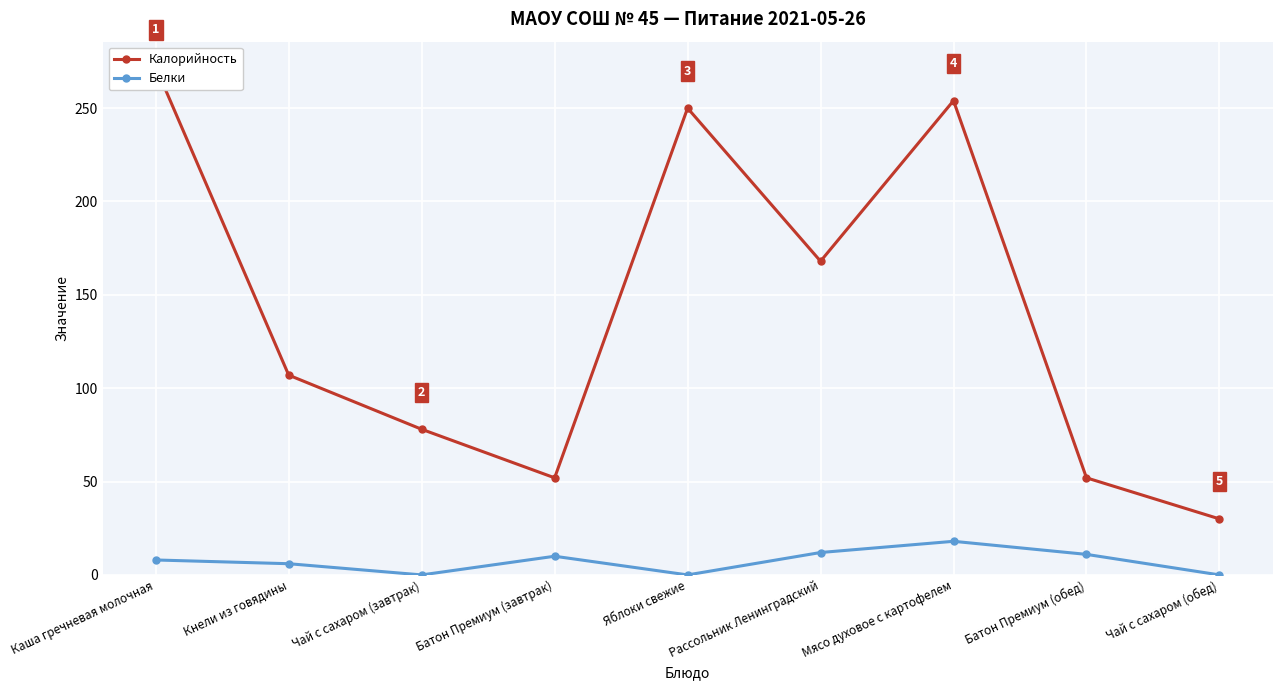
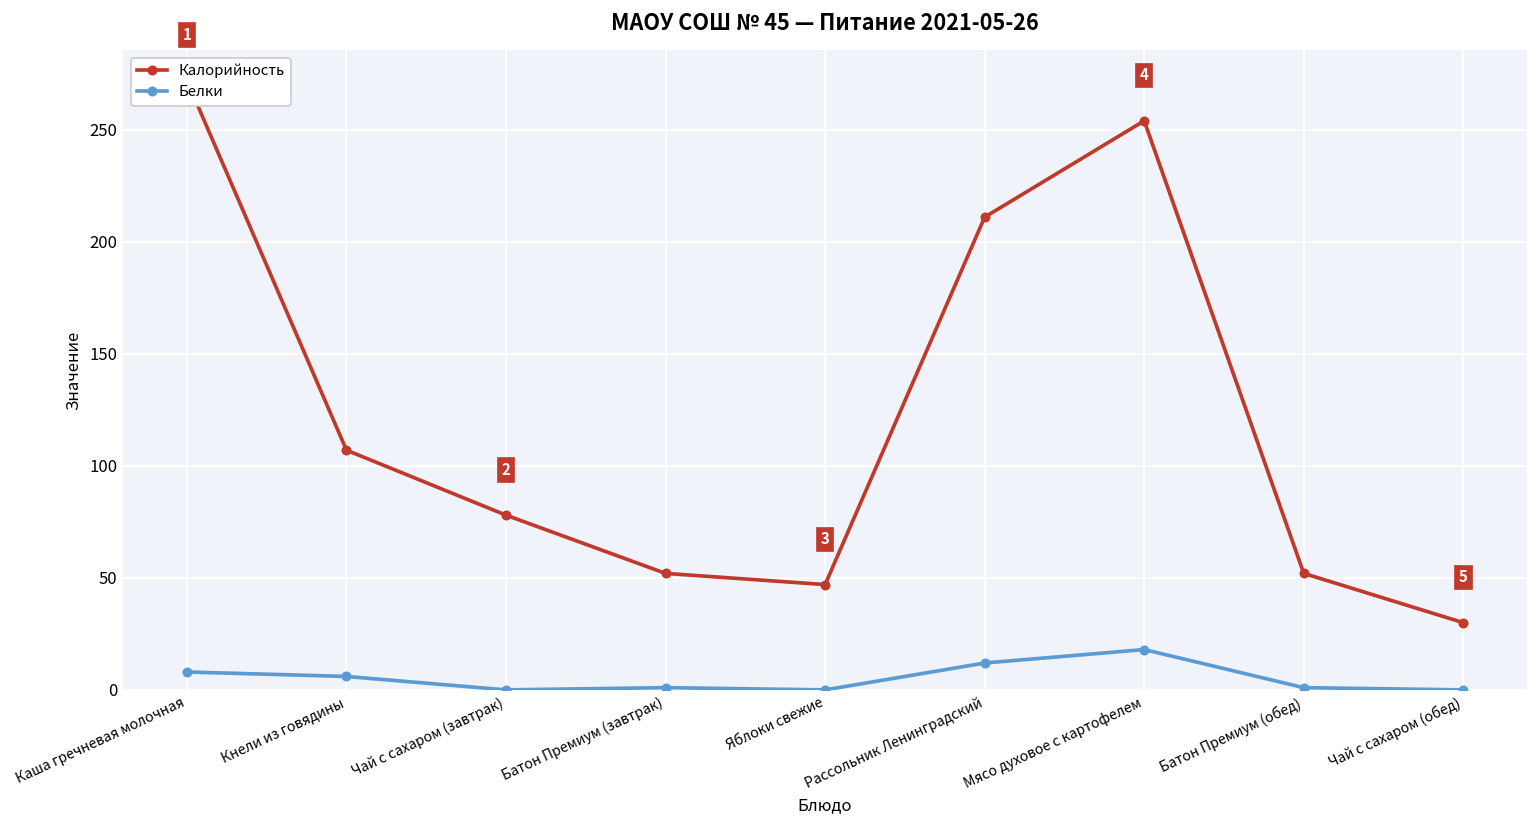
Белки, Батон Премиум (завтрак): 10 -> 1
Калорийность, Яблоки свежие: 250 -> 47
Калорийность, Рассольник Ленинградский: 168 -> 211
Белки, Батон Премиум (обед): 11 -> 1
